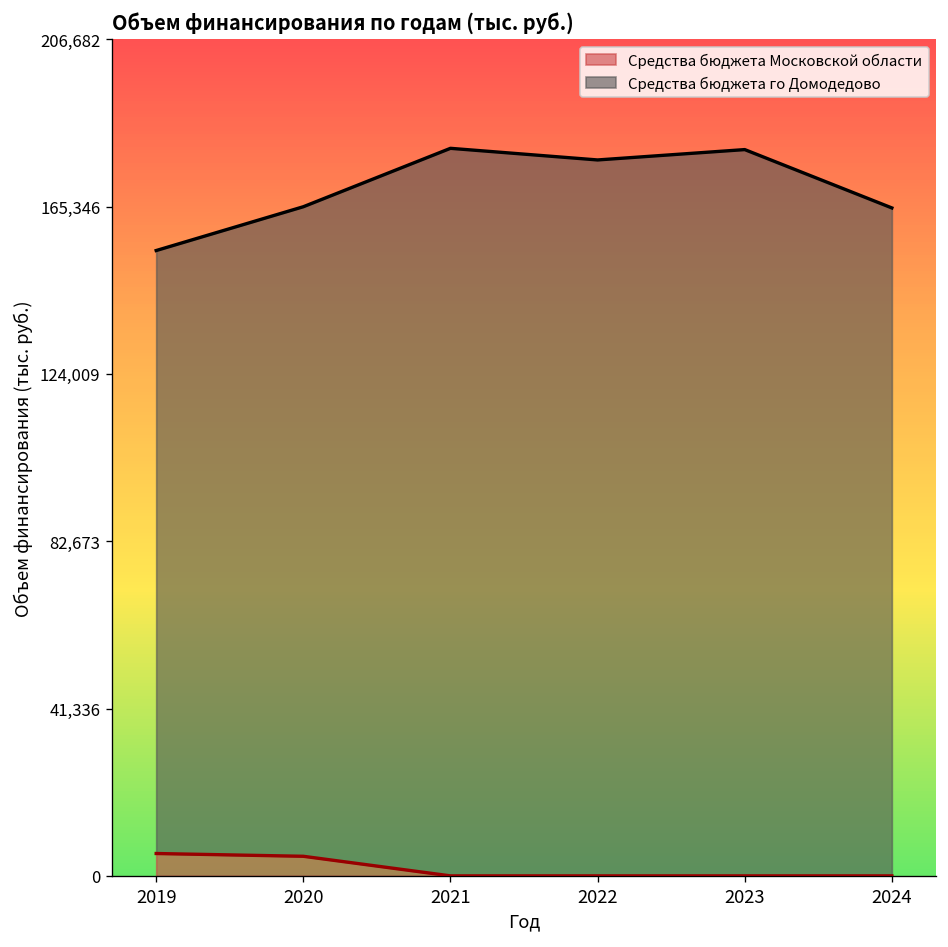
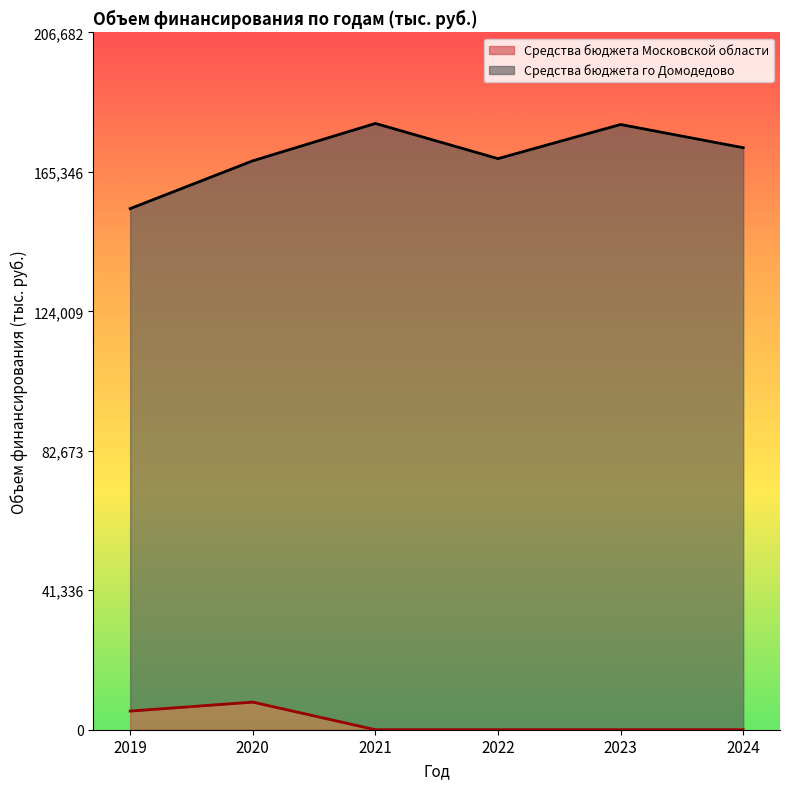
Средства бюджета Московской области, 2020: 5,000 -> 8,000
Средства бюджета го Домодедово, 2022: 177,000 -> 169,000
Средства бюджета го Домодедово, 2024: 165,000 -> 173,000
